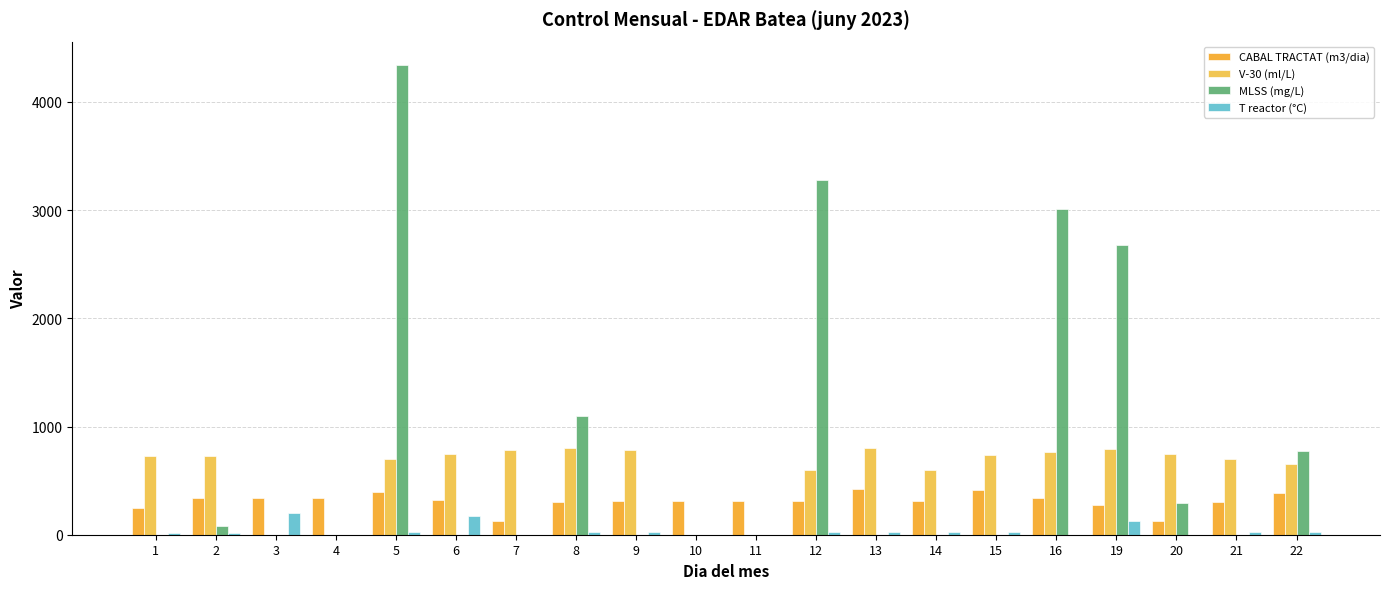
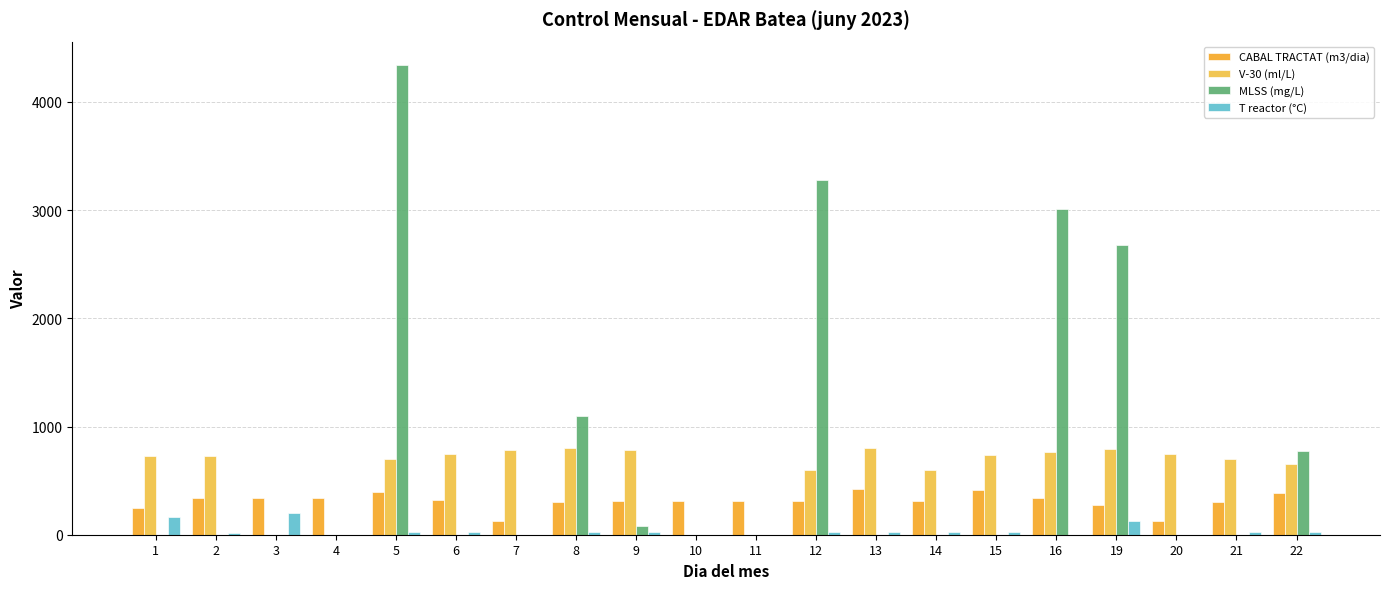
T reactor (°C), 1: 20 -> 170
MLSS (mg/L), 2: 80 -> 0
T reactor (°C), 6: 170 -> 20
MLSS (mg/L), 9: 0 -> 80
MLSS (mg/L), 20: 290 -> 0
